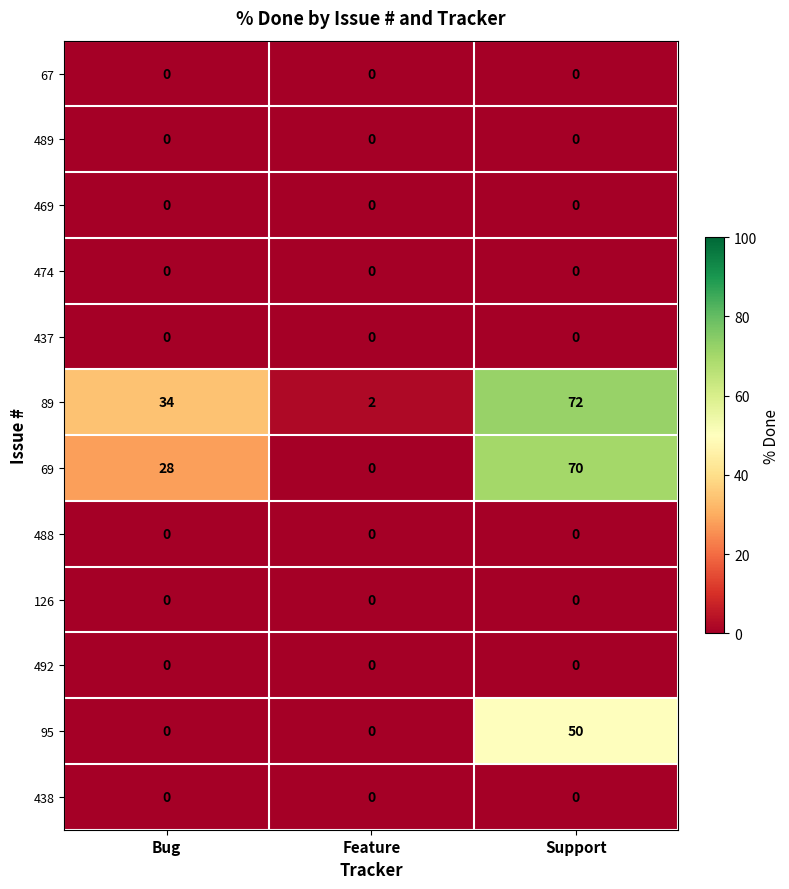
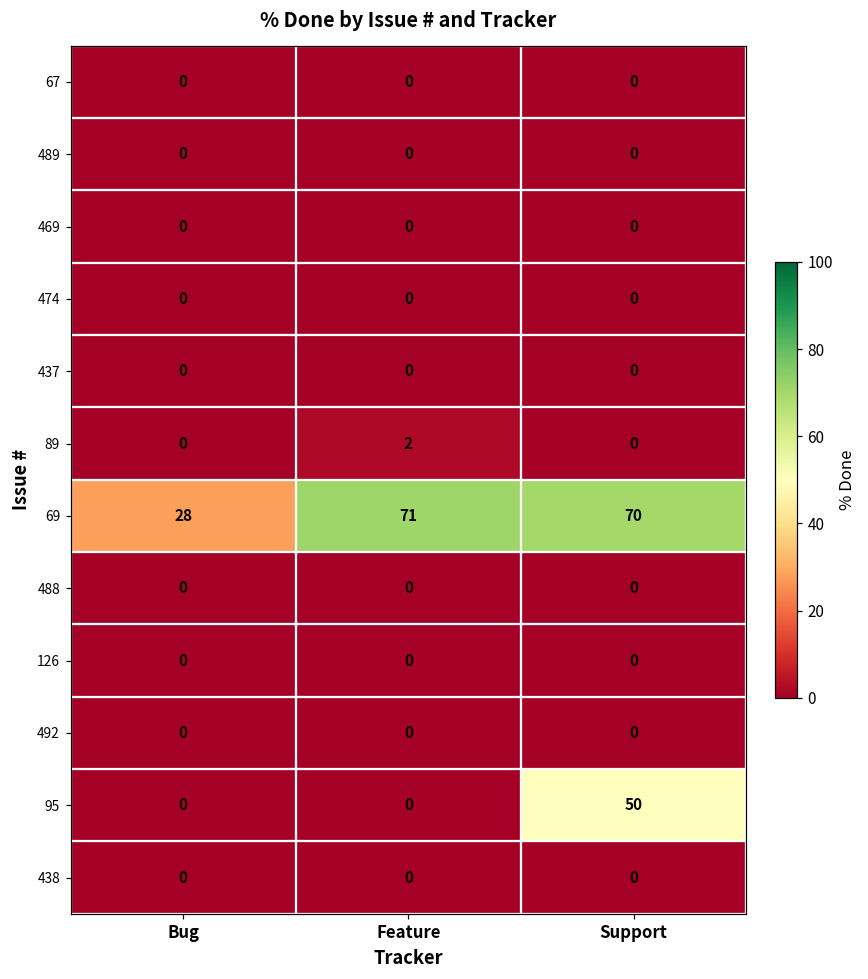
89, Bug: 34 -> 0
89, Support: 72 -> 0
69, Feature: 0 -> 71
